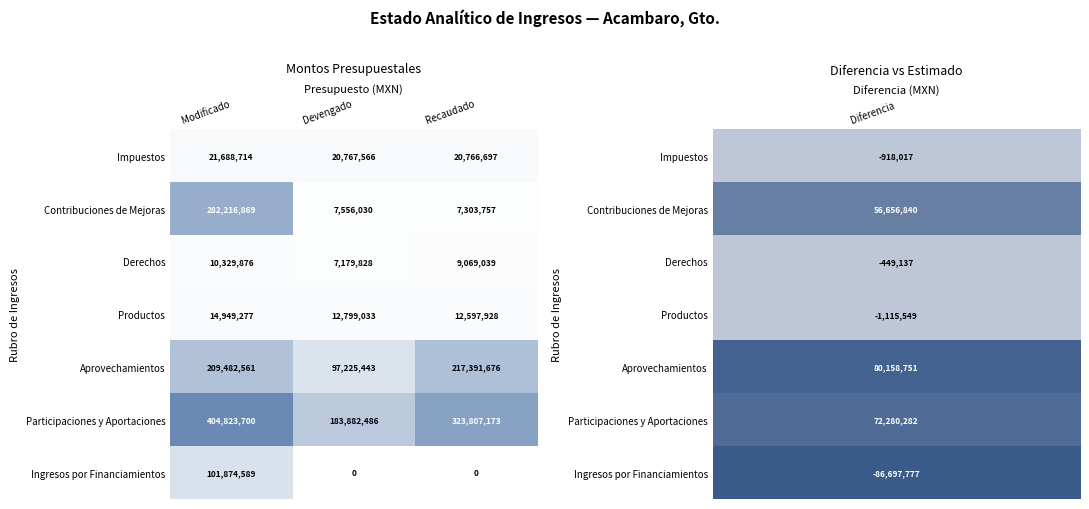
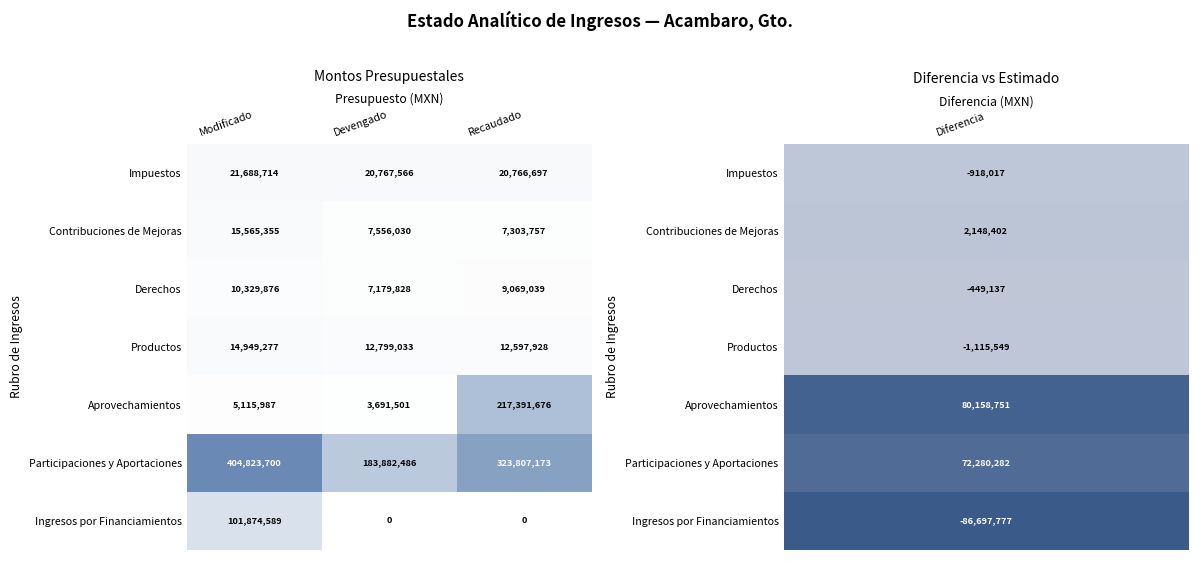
Montos Presupuestales, Contribuciones de Mejoras, Modificado: 282,216,869 -> 15,565,355
Montos Presupuestales, Aprovechamientos, Modificado: 209,482,561 -> 5,115,987
Montos Presupuestales, Aprovechamientos, Devengado: 97,225,443 -> 3,691,501
Diferencia vs Estimado, Contribuciones de Mejoras, Diferencia: 56,656,840 -> 2,148,402
